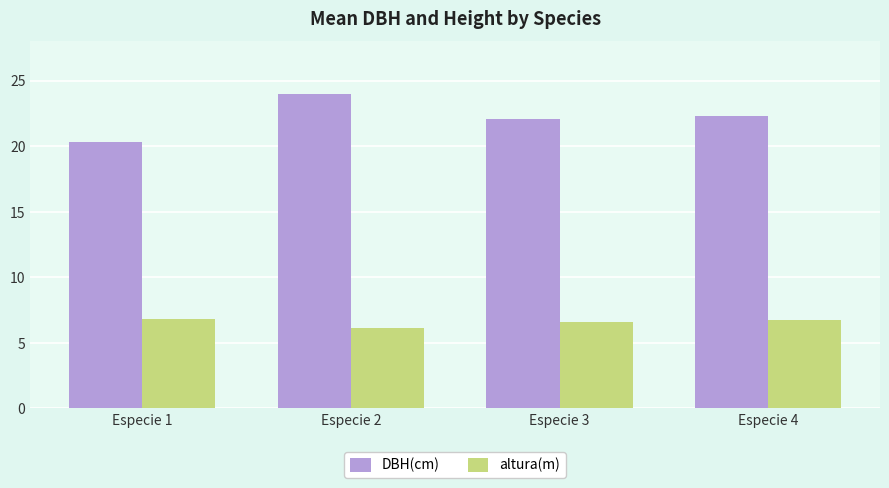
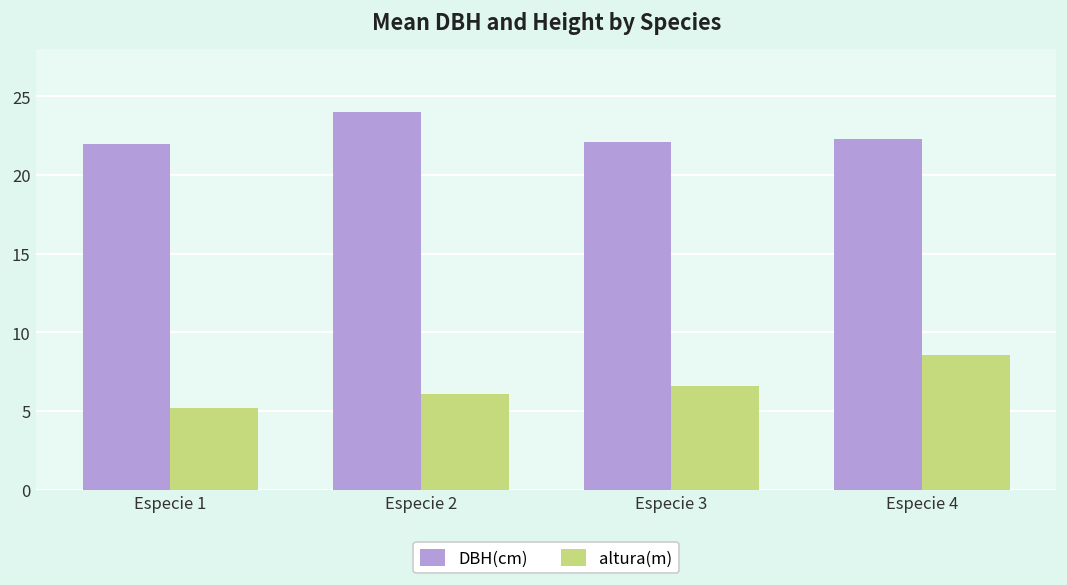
DBH(cm), Especie 1: 20.3 -> 22.0
altura(m), Especie 1: 6.8 -> 5.2
altura(m), Especie 4: 6.7 -> 8.5
